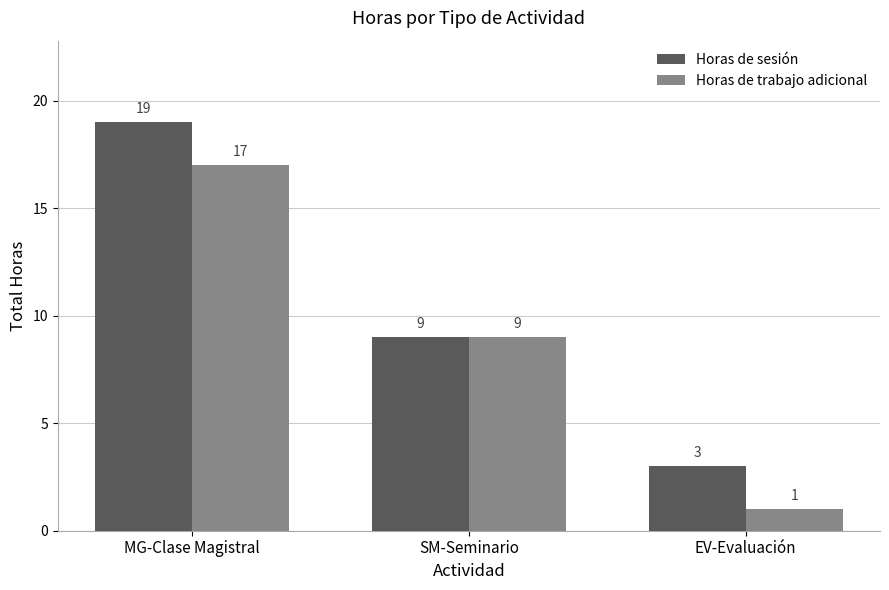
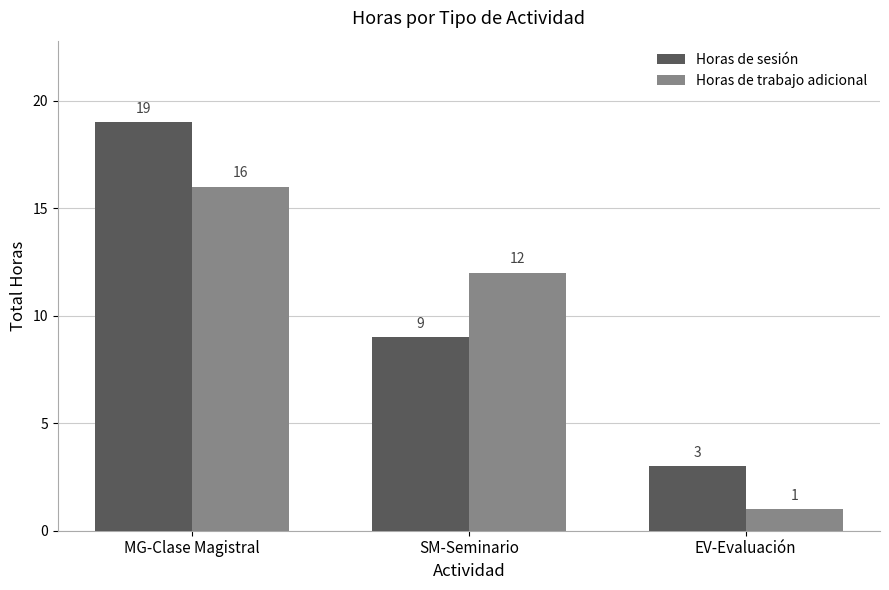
Horas de trabajo adicional, MG-Clase Magistral: 17 -> 16
Horas de trabajo adicional, SM-Seminario: 9 -> 12
